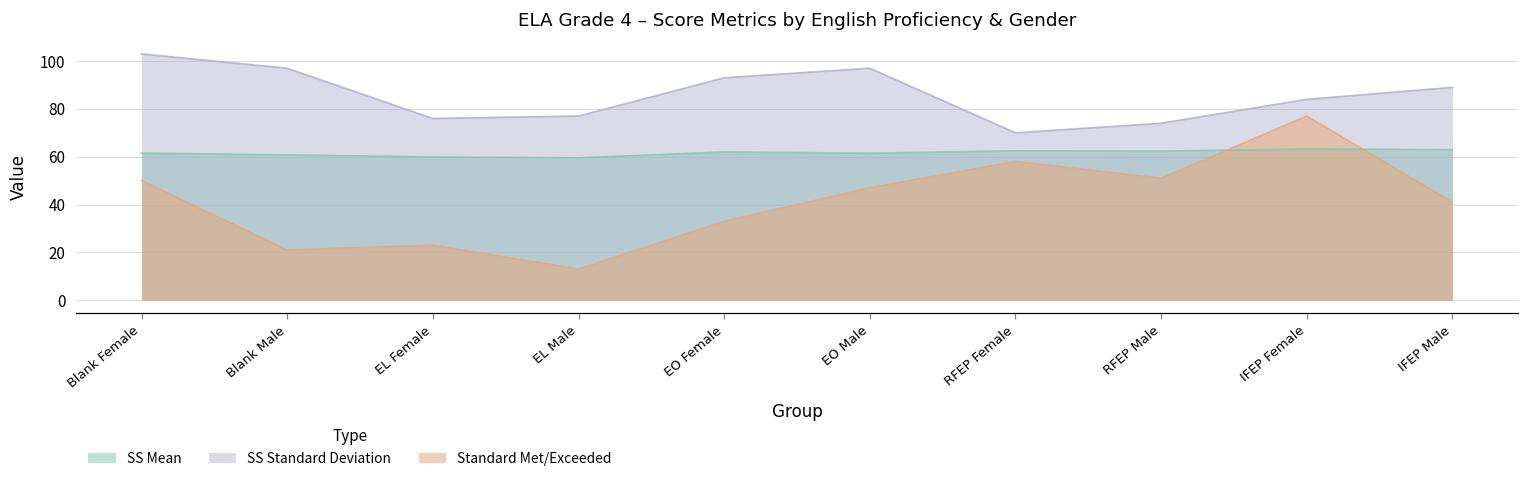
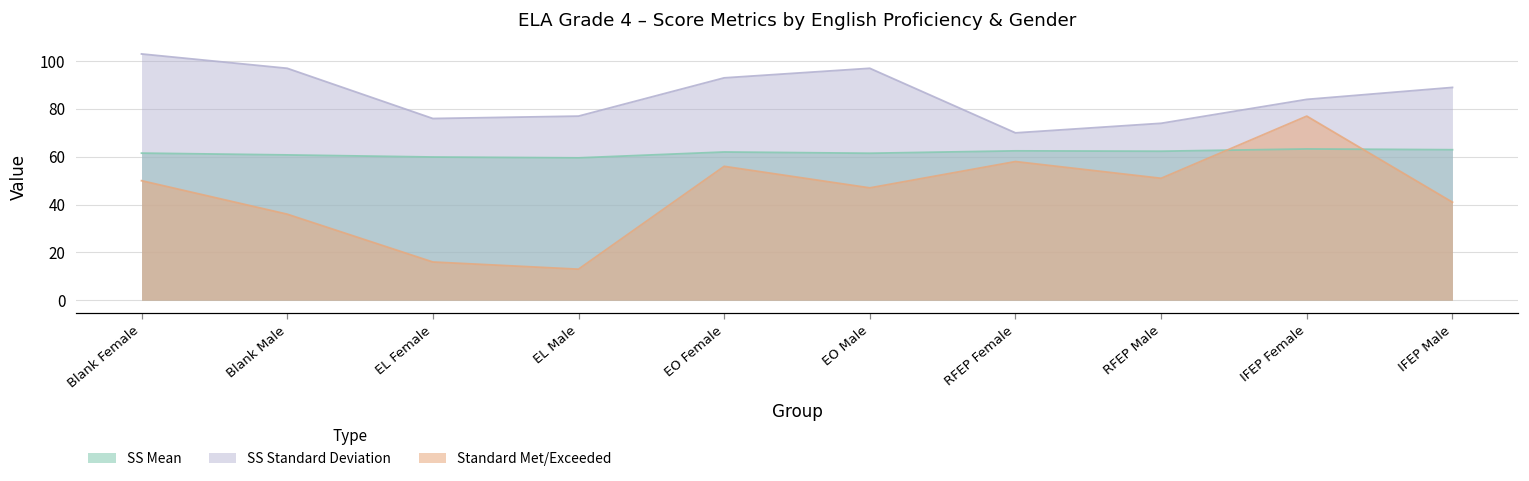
Standard Met/Exceeded, Blank Male: 21 -> 36
Standard Met/Exceeded, EL Female: 23 -> 16
Standard Met/Exceeded, EO Female: 33 -> 56
